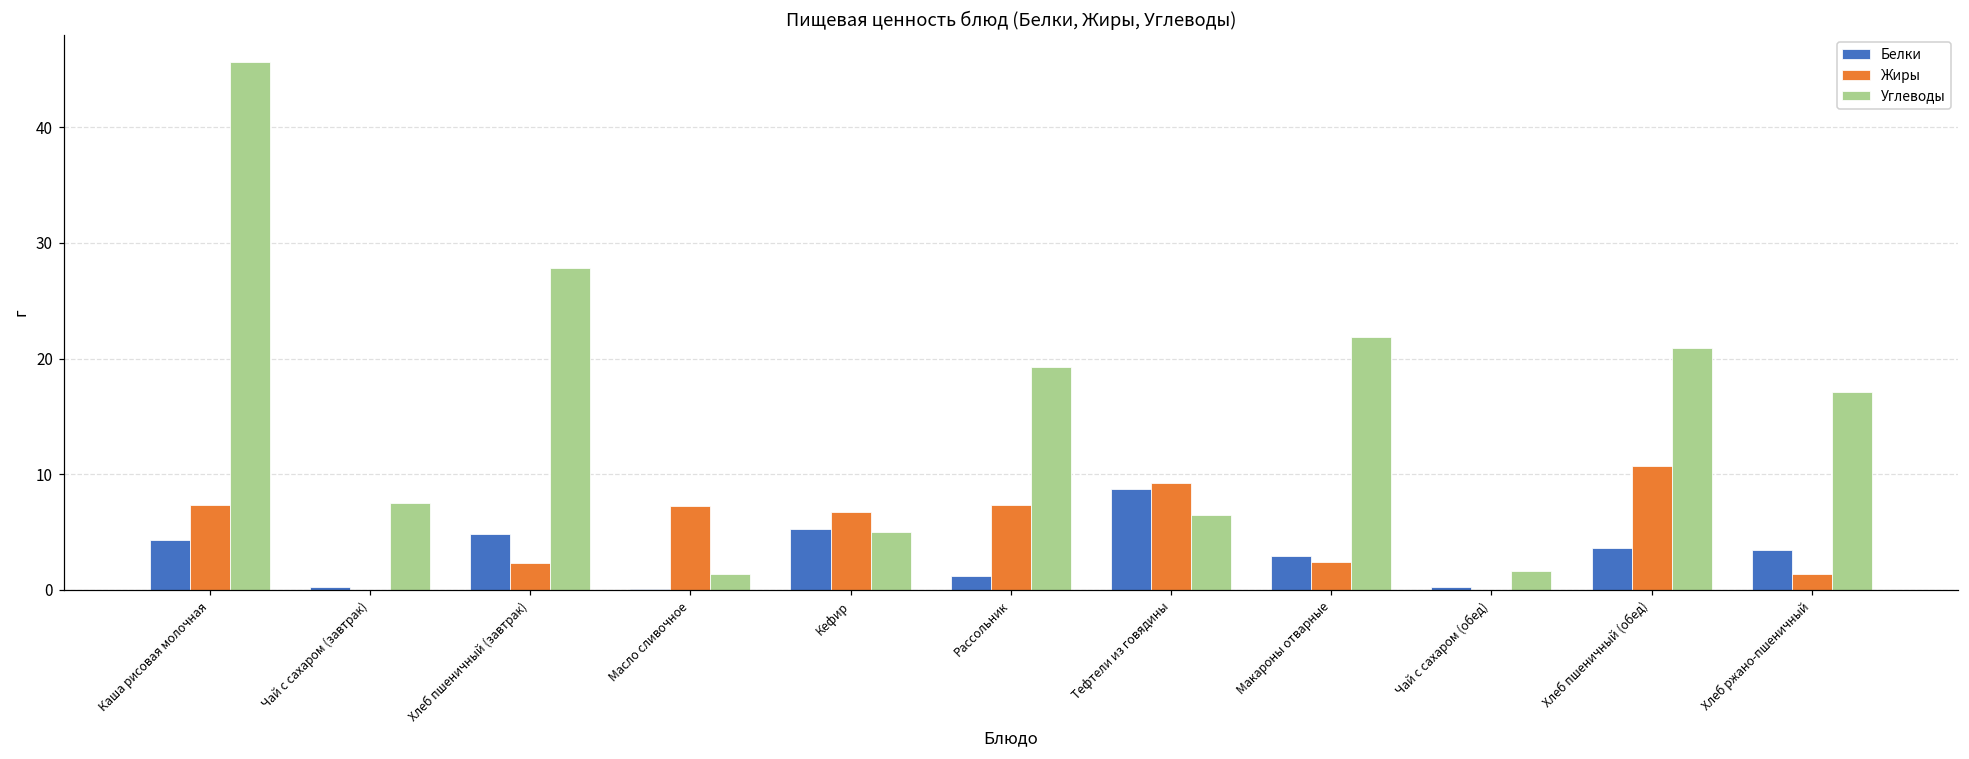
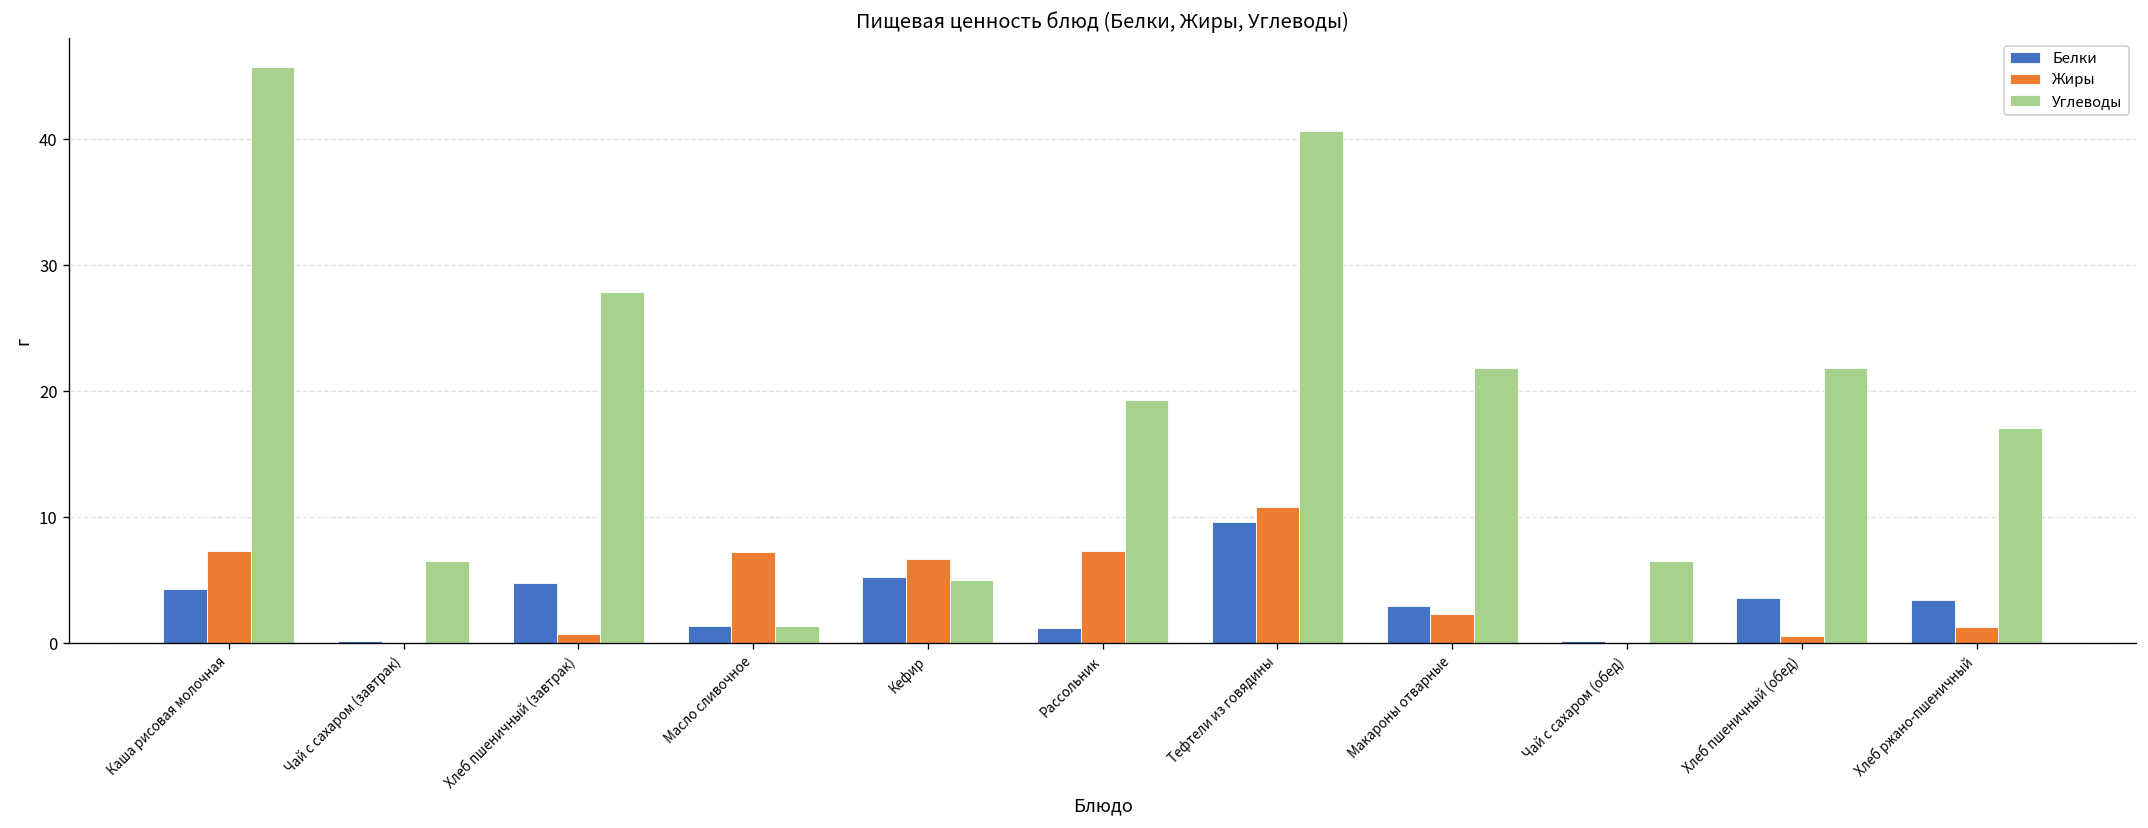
Углеводы, Чай с сахаром (завтрак): 7.5 -> 6.5
Жиры, Хлеб пшеничный (завтрак): 2.3 -> 0.7
Белки, Масло сливочное: 0.1 -> 1.4
Белки, Тефтели из говядины: 8.7 -> 9.6
Жиры, Тефтели из говядины: 9.2 -> 10.8
Углеводы, Тефтели из говядины: 6.5 -> 40.6
Углеводы, Чай с сахаром (обед): 1.6 -> 6.5
Жиры, Хлеб пшеничный (обед): 10.7 -> 0.5
Углеводы, Хлеб пшеничный (обед): 20.9 -> 21.8
